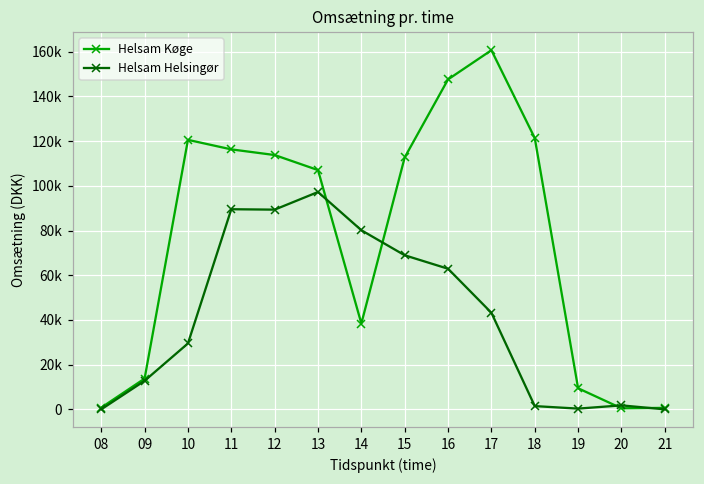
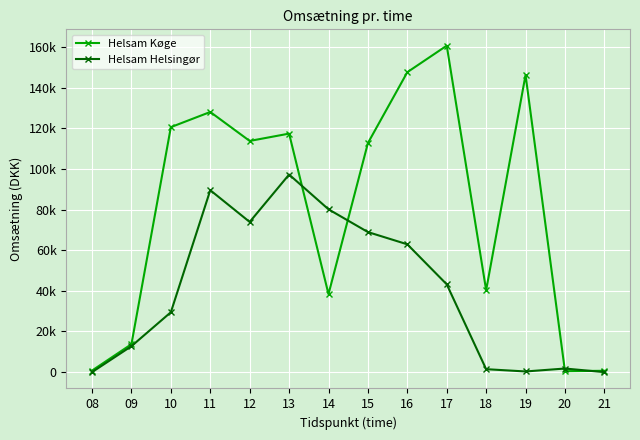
Helsam Køge, 11: 116000 -> 128000
Helsam Helsingør, 12: 89000 -> 74000
Helsam Køge, 13: 107000 -> 117000
Helsam Køge, 18: 121000 -> 40000
Helsam Køge, 19: 9000 -> 146000
